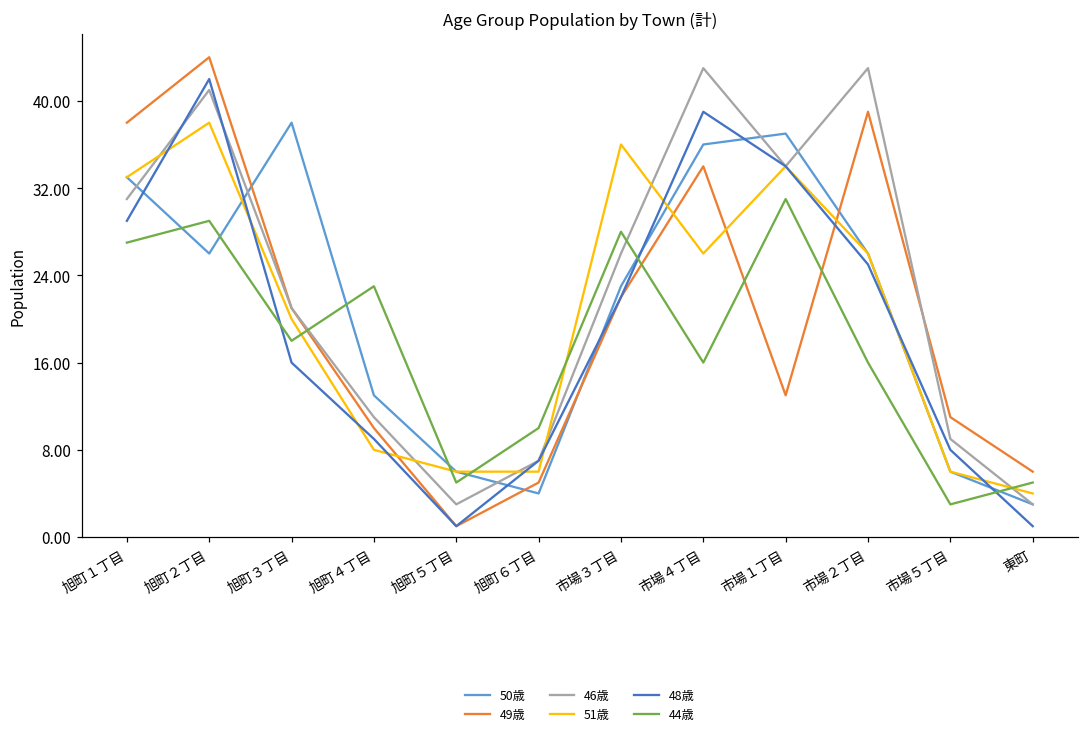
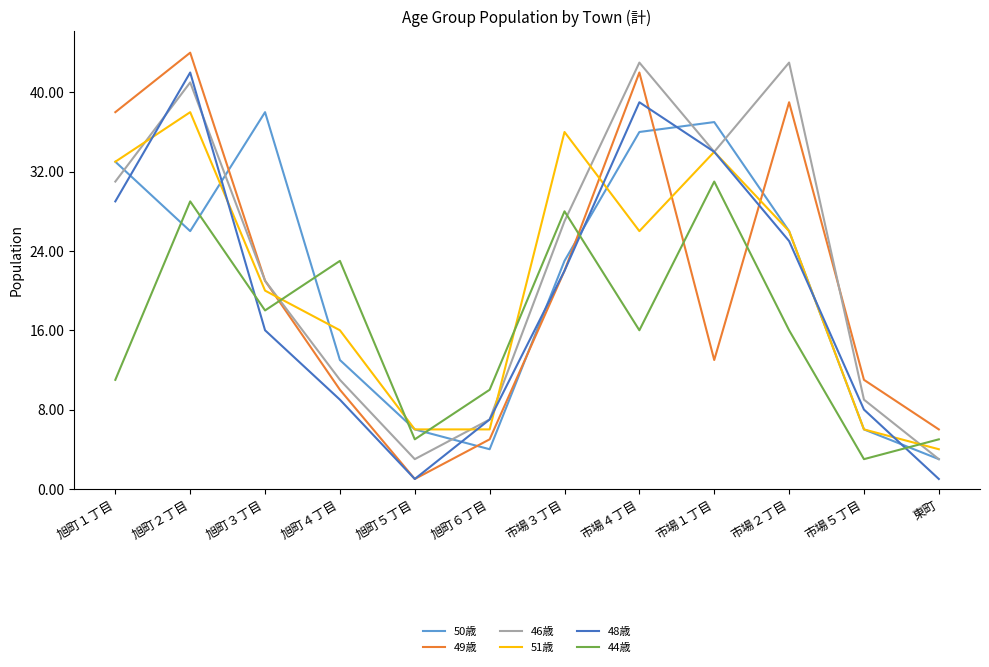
44歳, 旭町１丁目: 27 -> 11
51歳, 旭町４丁目: 8 -> 16
46歳, 市場３丁目: 26 -> 27
49歳, 市場４丁目: 34 -> 42
